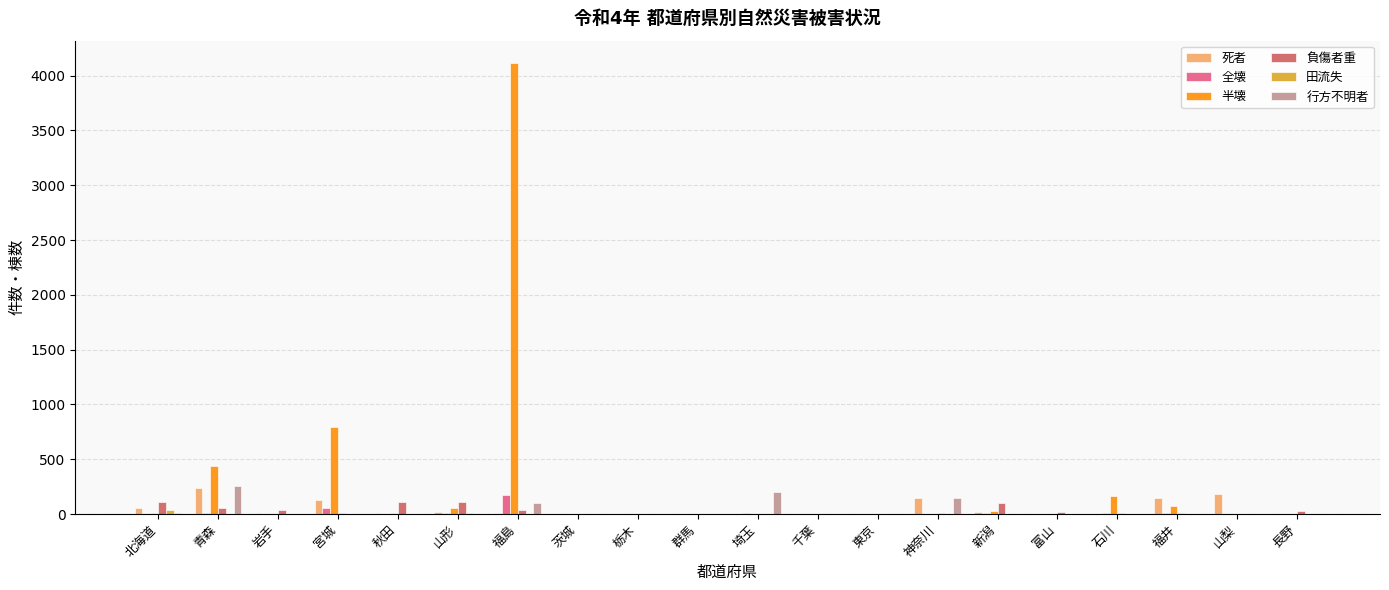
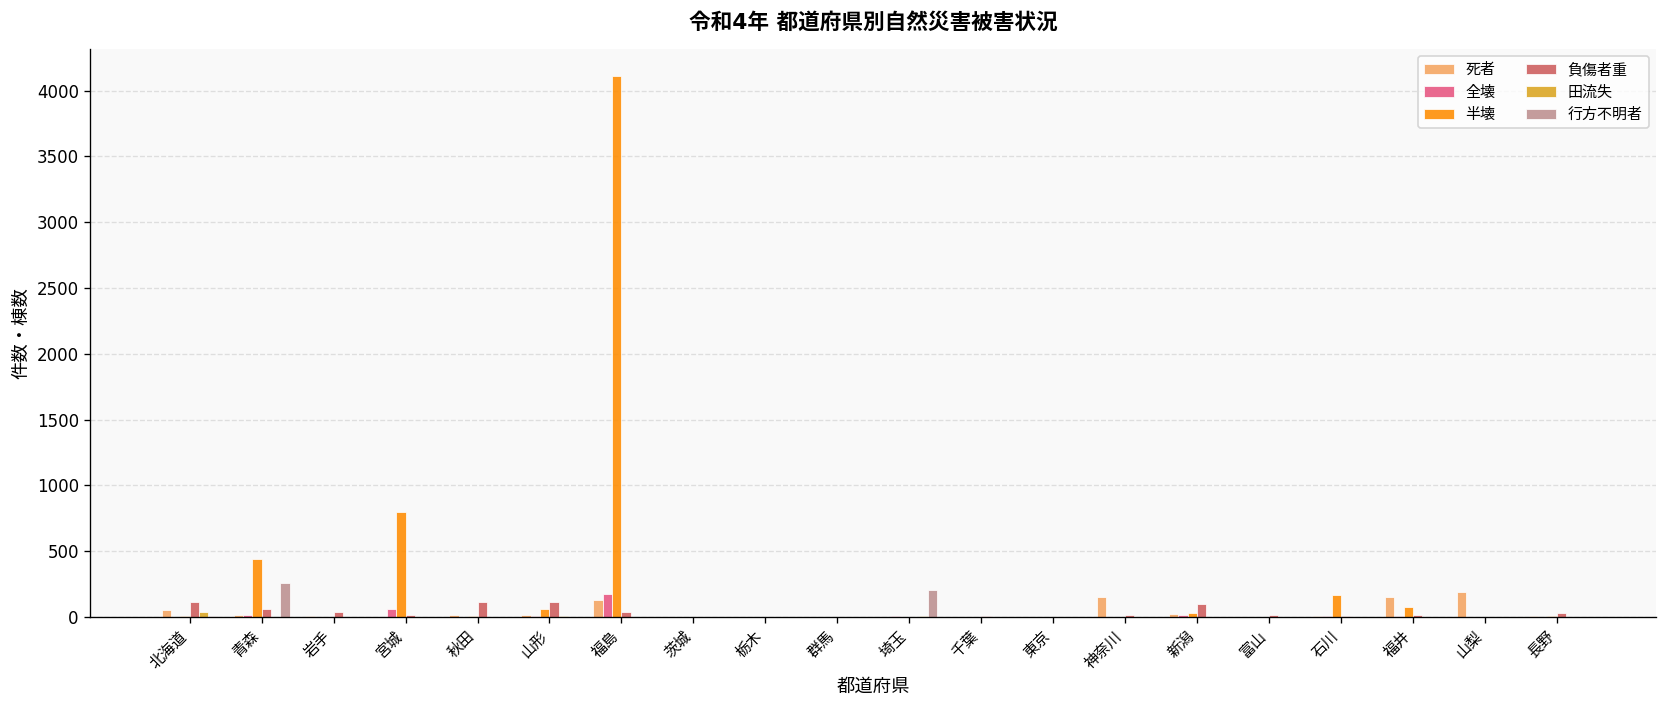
死者, 青森: 240 -> 10
死者, 宮城: 120 -> 0
死者, 福島: 10 -> 130
行方不明者, 福島: 110 -> 0
行方不明者, 神奈川: 150 -> 0
